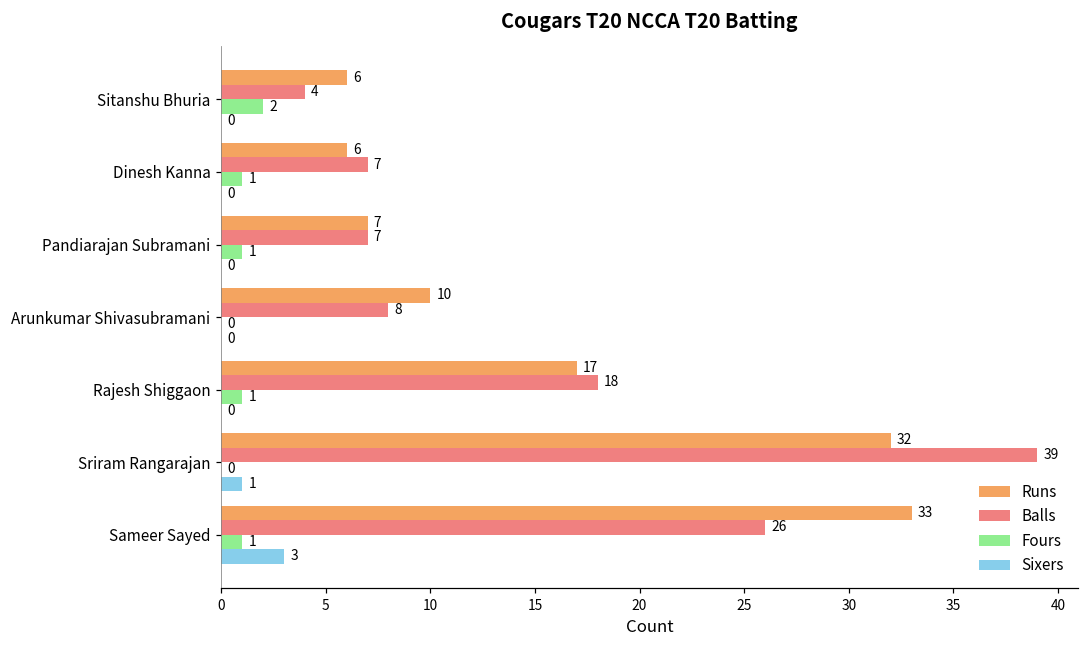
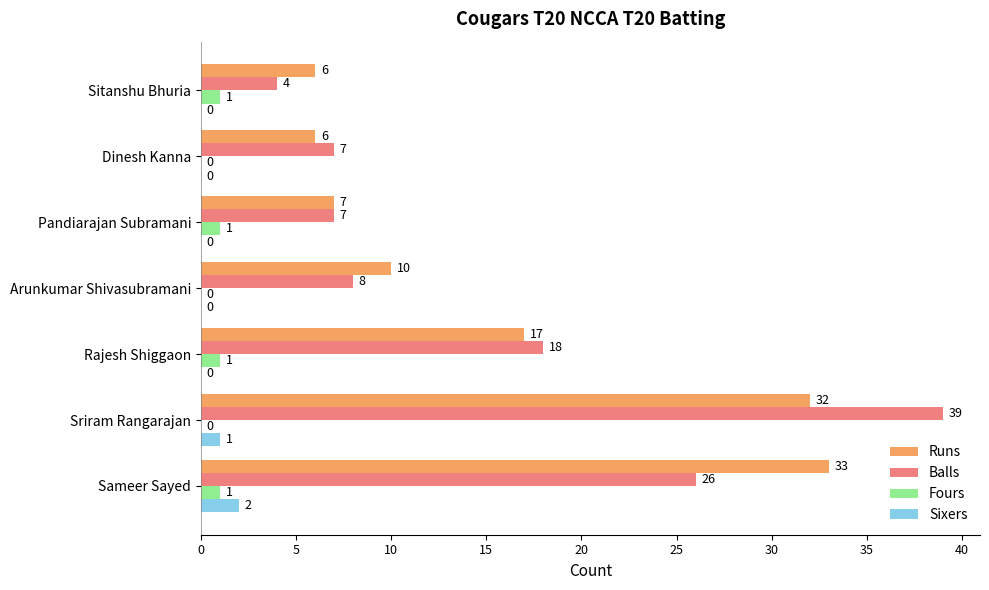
Fours, Sitanshu Bhuria: 2 -> 1
Fours, Dinesh Kanna: 1 -> 0
Sixers, Sameer Sayed: 3 -> 2
